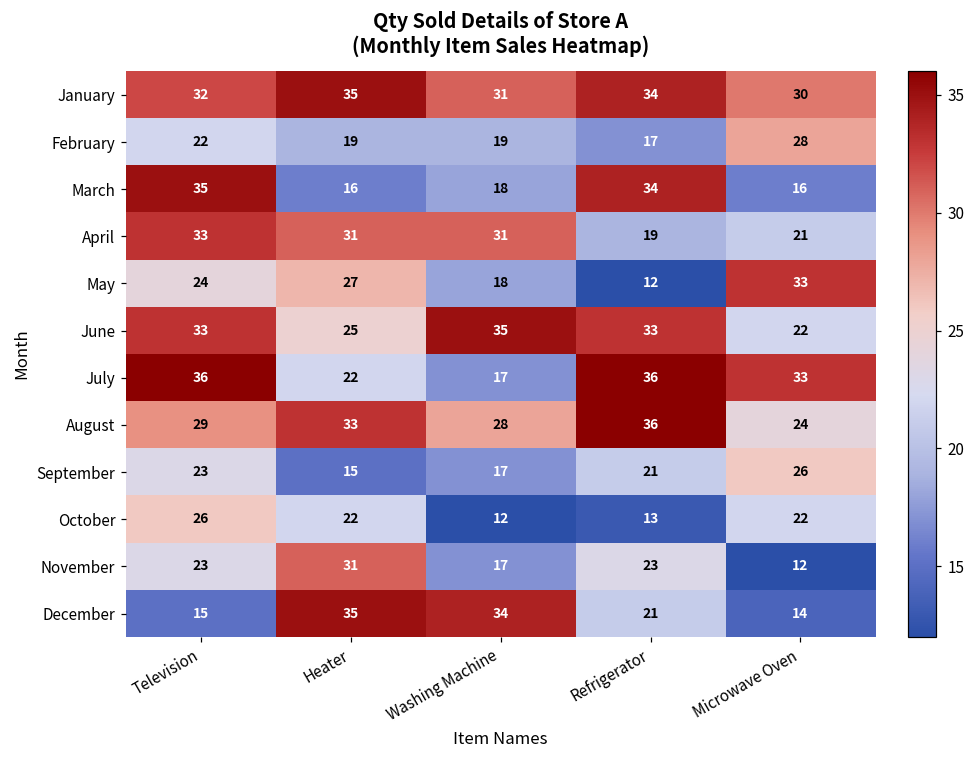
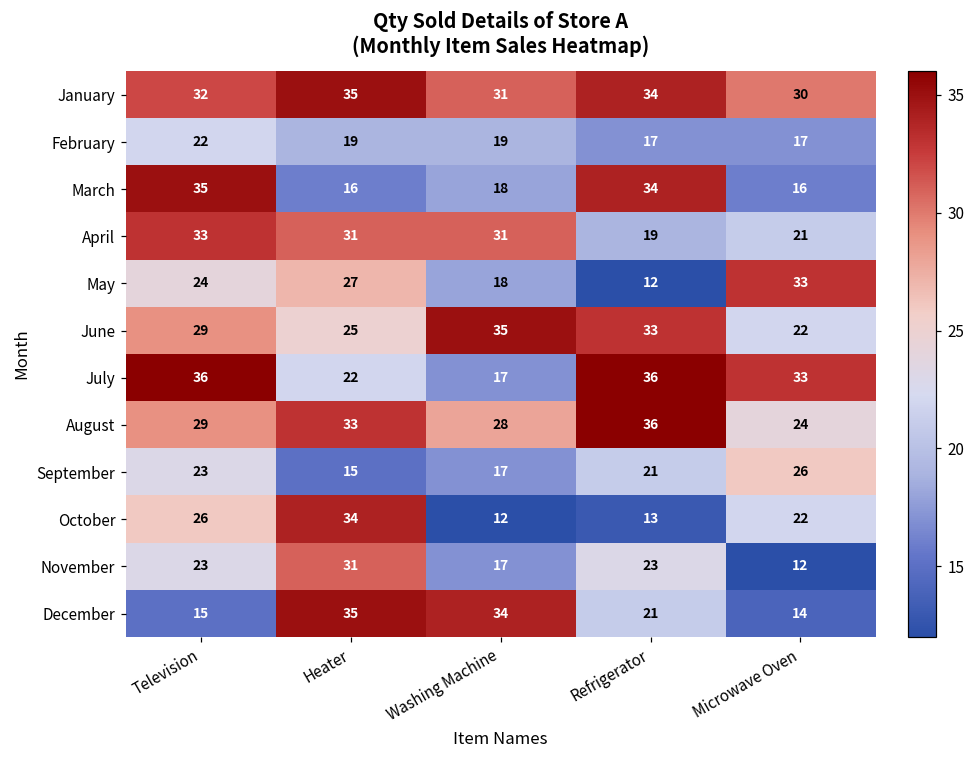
February, Microwave Oven: 28 -> 17
June, Television: 33 -> 29
October, Heater: 22 -> 34
